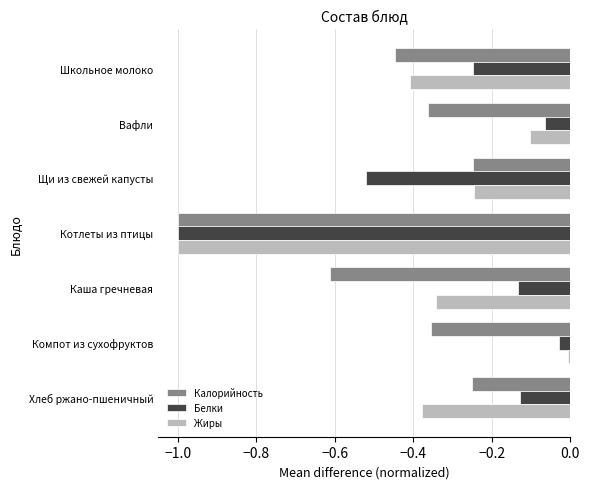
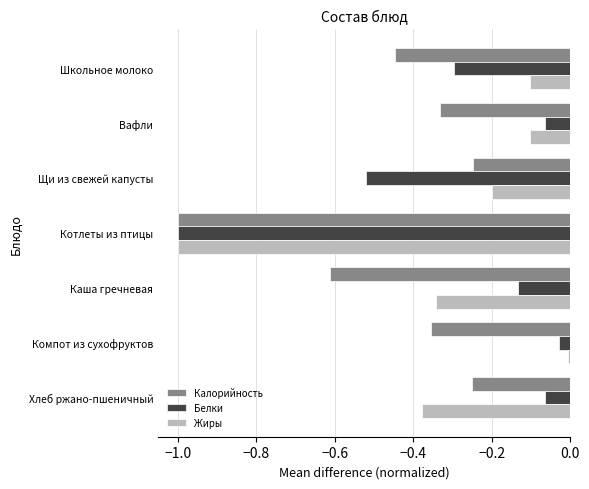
Белки, Школьное молоко: -0.25 -> -0.30
Жиры, Школьное молоко: -0.41 -> -0.10
Калорийность, Вафли: -0.36 -> -0.33
Жиры, Щи из свежей капусты: -0.24 -> -0.20
Белки, Хлеб ржано-пшеничный: -0.13 -> -0.06
